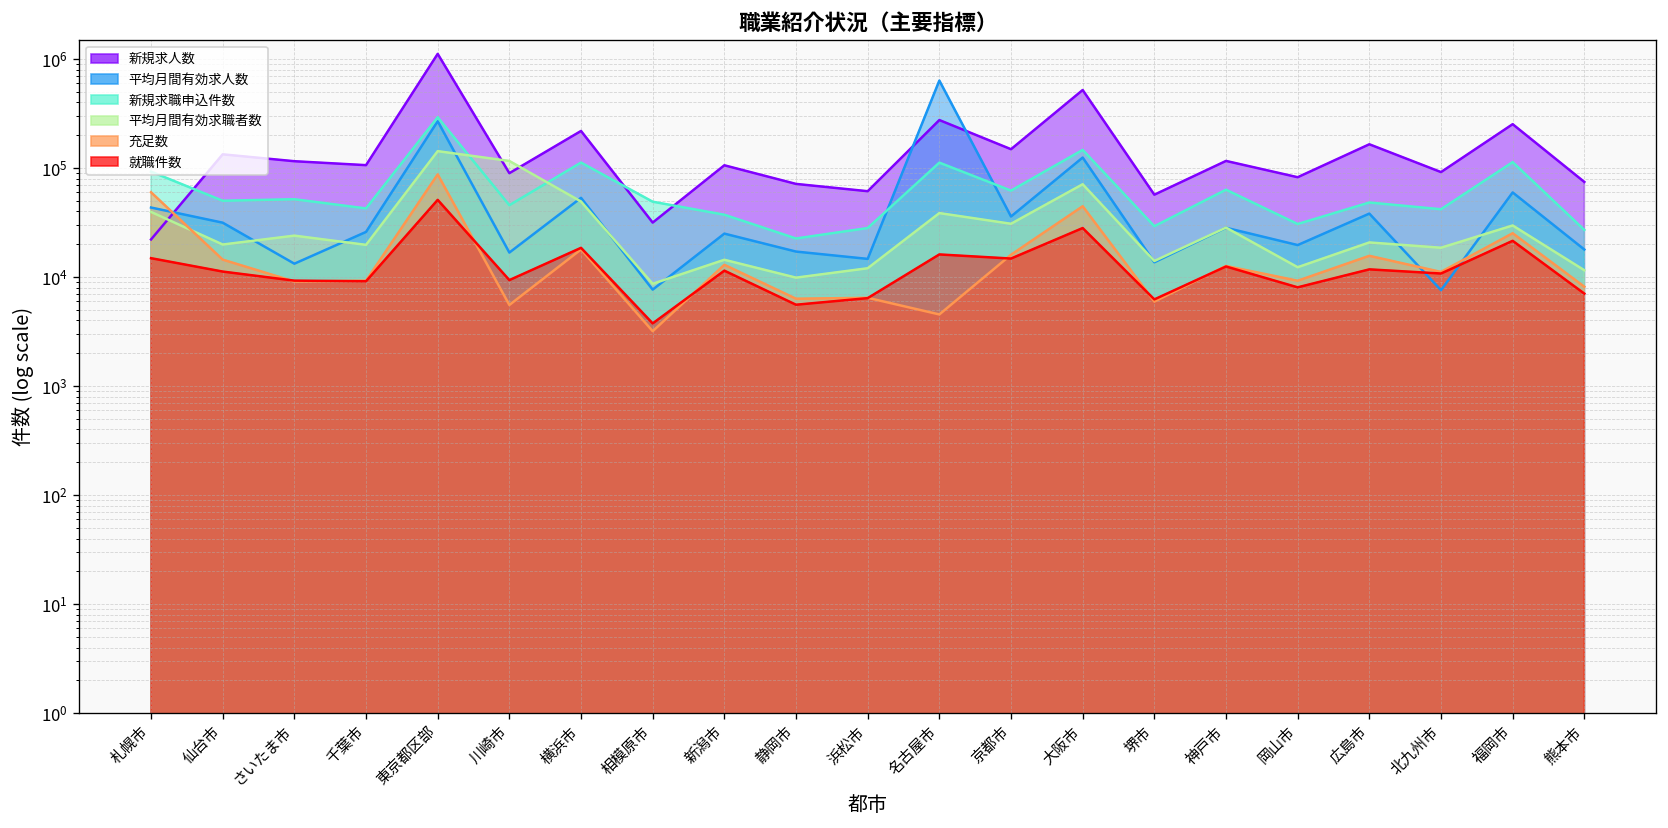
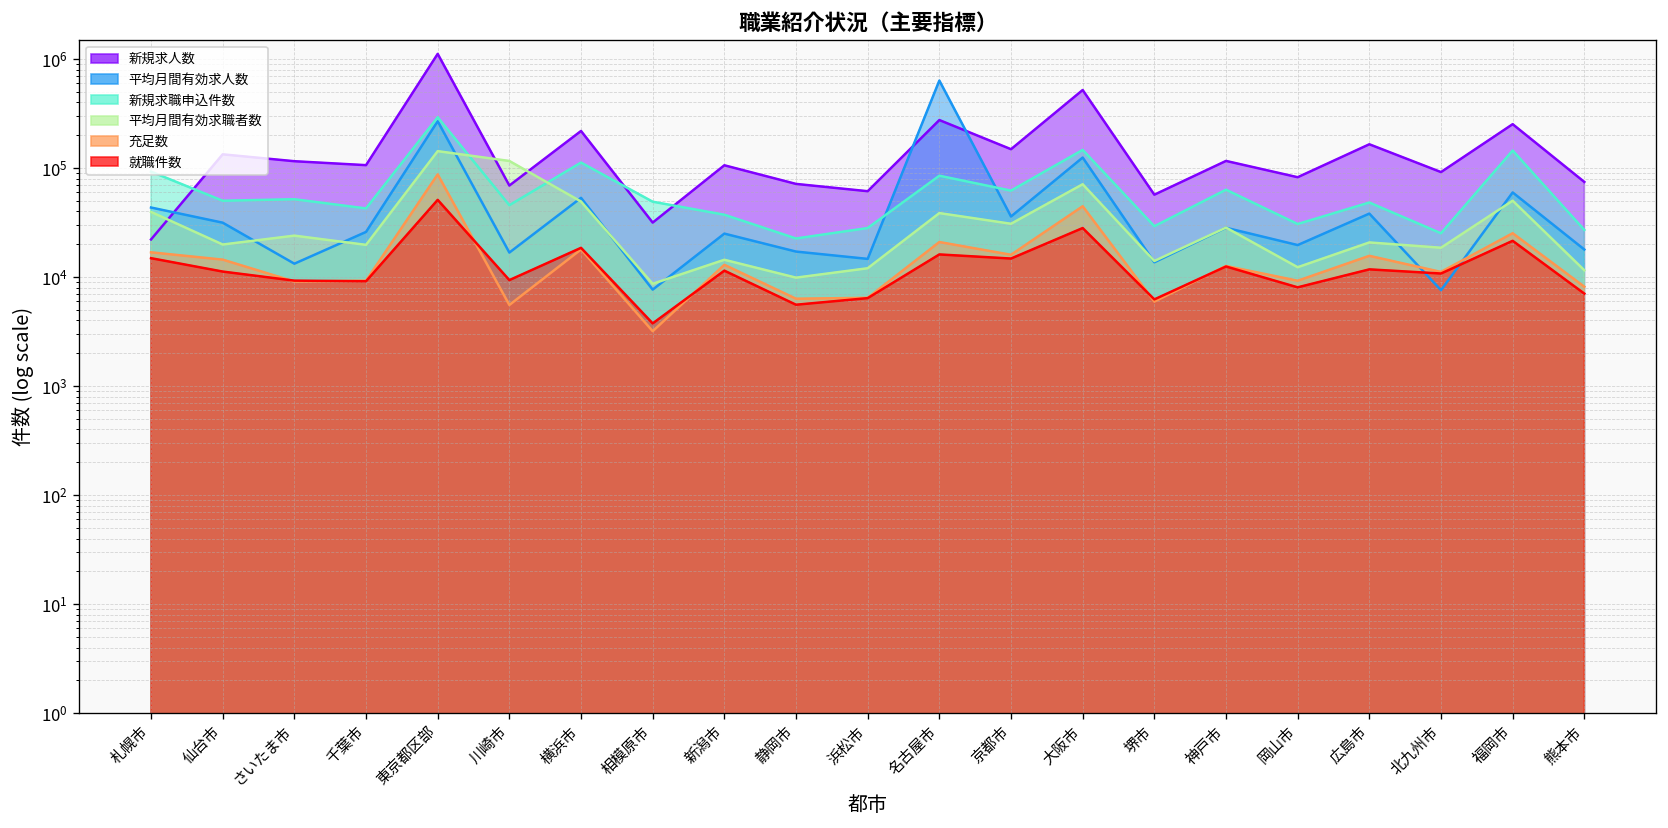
充足数, 札幌市: 60000 -> 17000
新規求人数, 川崎市: 90000 -> 70000
新規求職申込件数, 名古屋市: 110000 -> 90000
充足数, 名古屋市: 5000 -> 21000
新規求職申込件数, 北九州市: 40000 -> 25000
新規求職申込件数, 福岡市: 110000 -> 140000
平均月間有効求職者数, 福岡市: 30000 -> 50000
